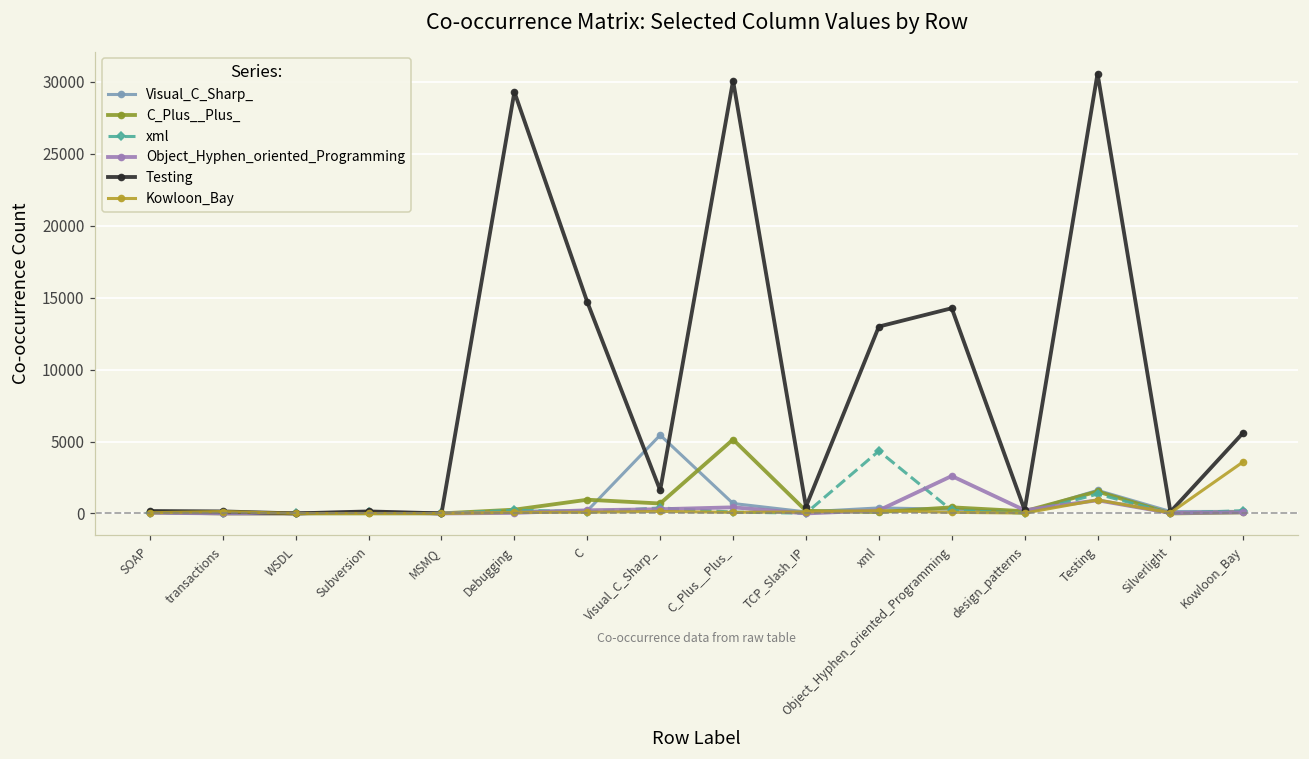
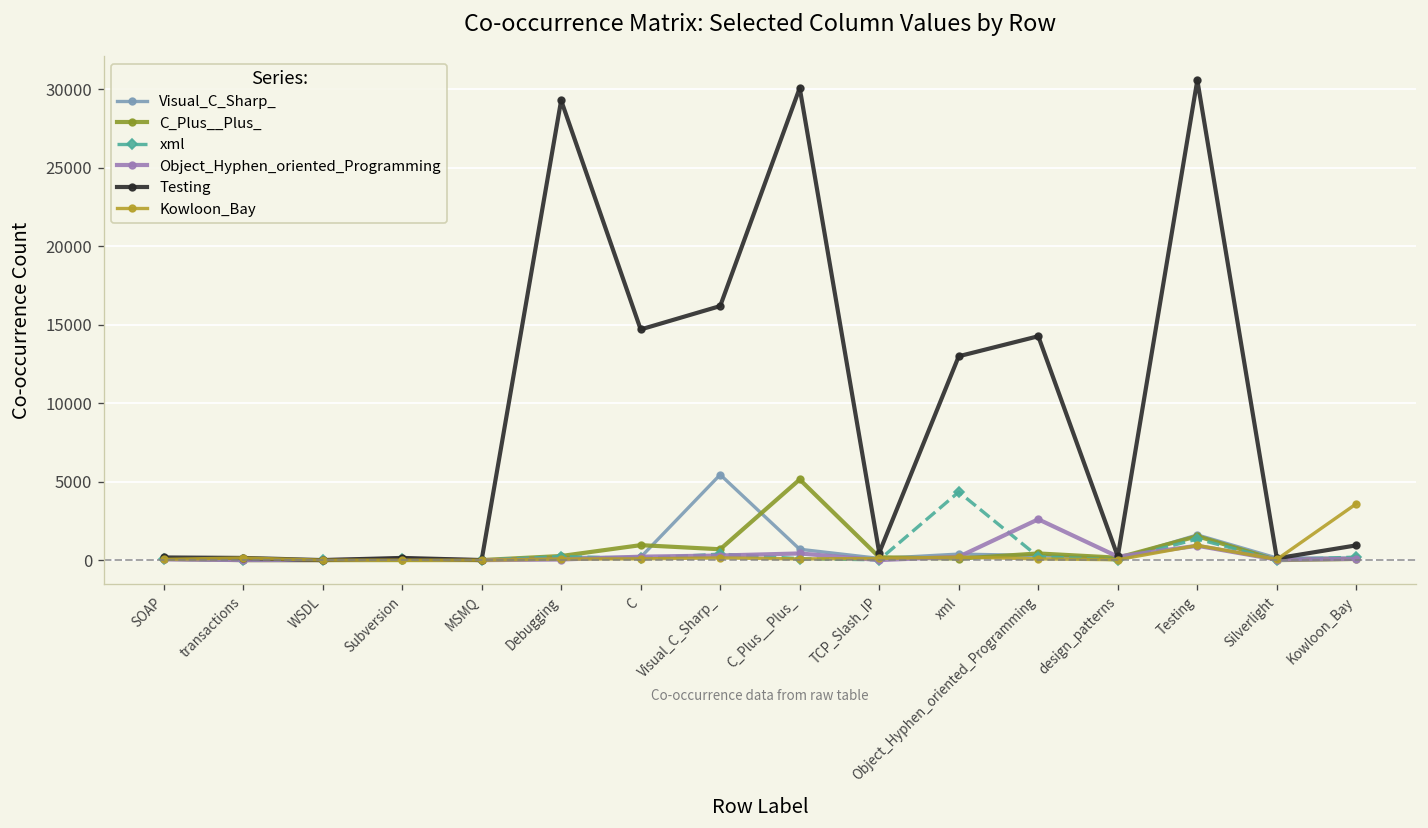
Testing, Visual_C_Sharp_: 1600 -> 16200
Testing, Kowloon_Bay: 5600 -> 900
